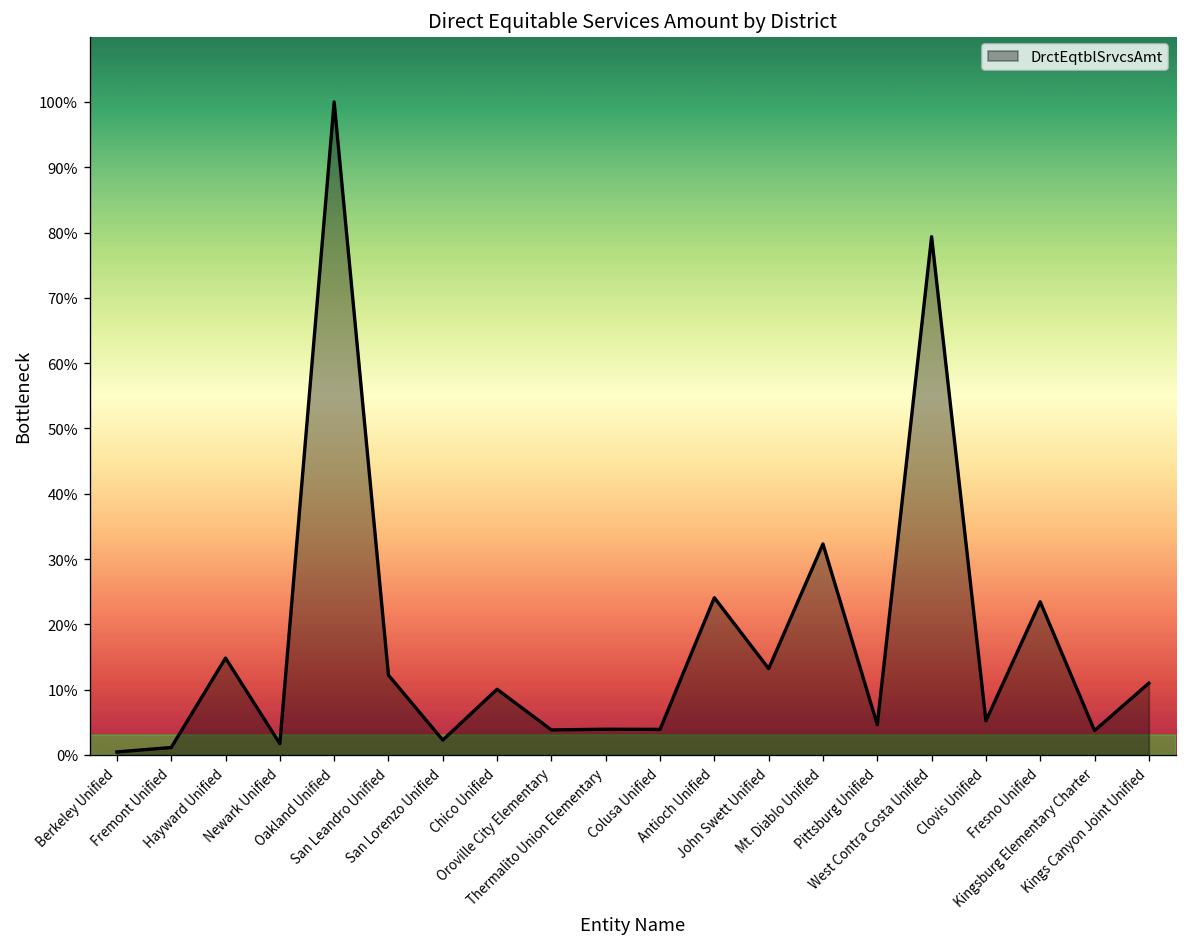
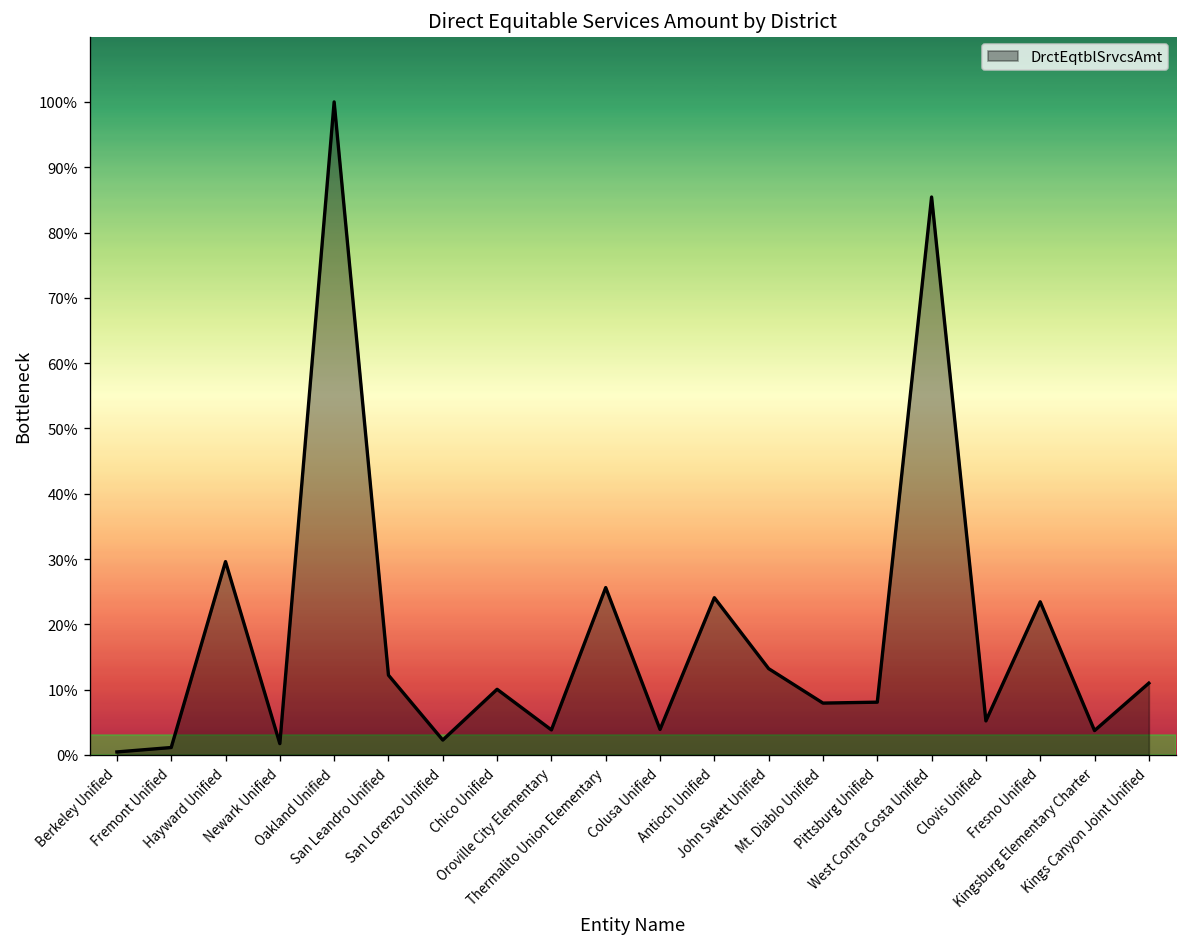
Hayward Unified: 15% -> 30%
Thermalito Union Elementary: 4% -> 26%
Mt. Diablo Unified: 32% -> 8%
Pittsburg Unified: 5% -> 8%
West Contra Costa Unified: 79% -> 85%
